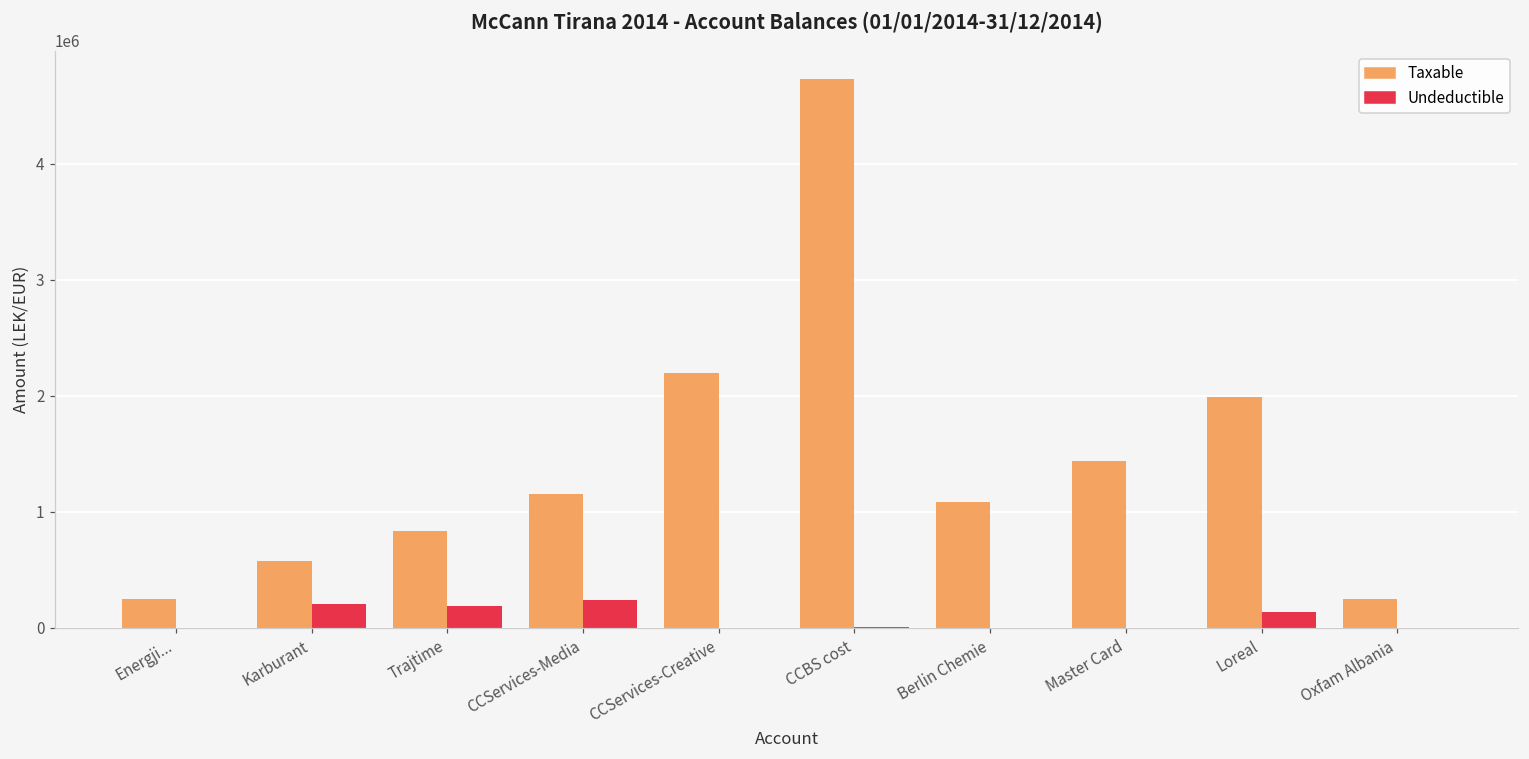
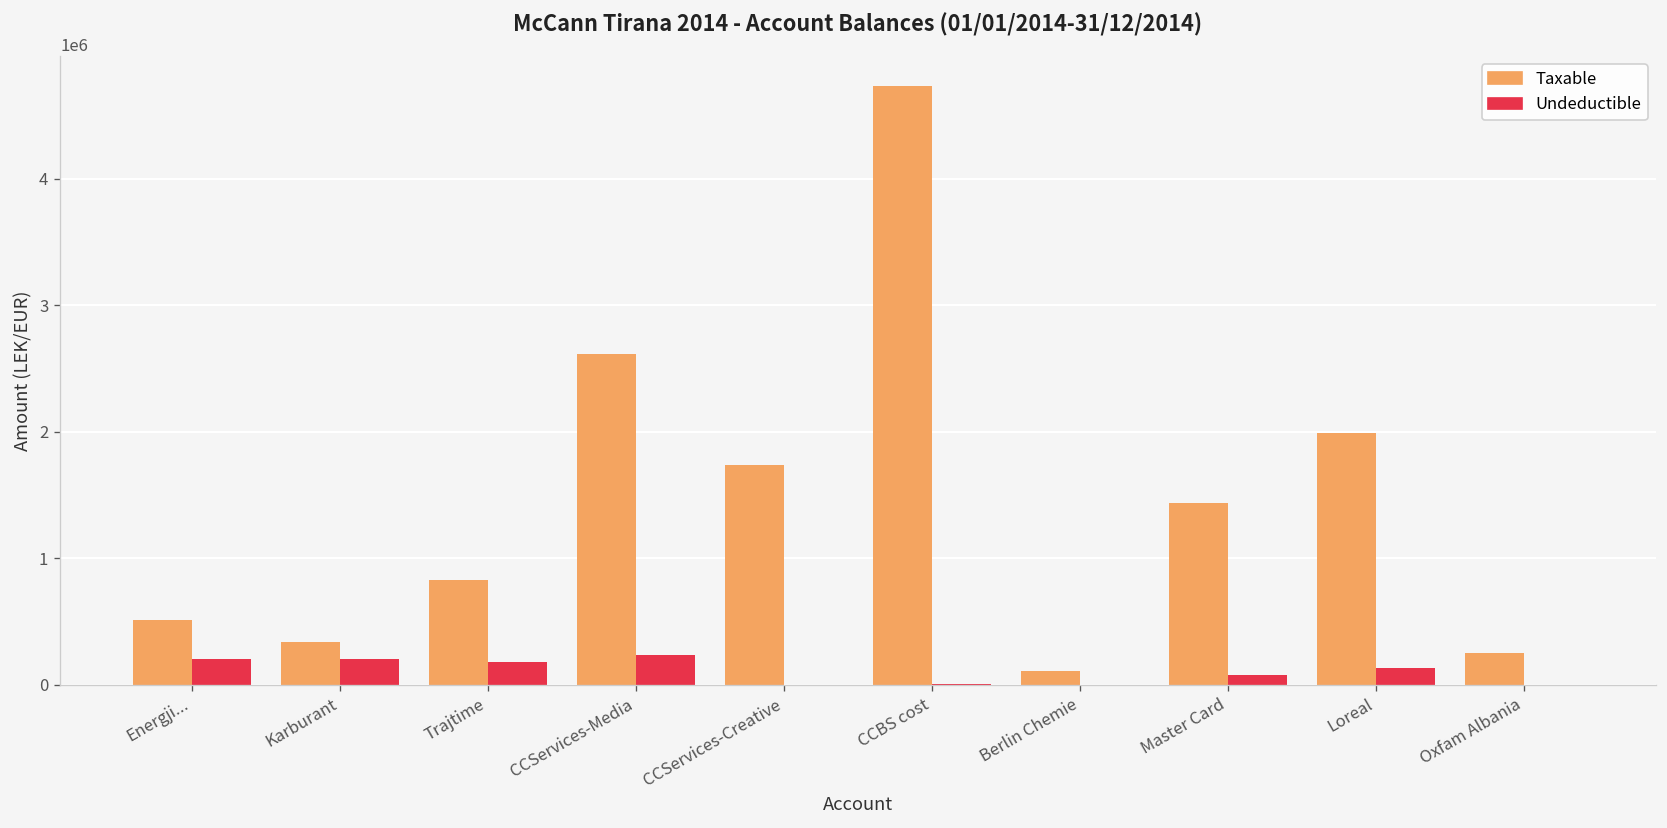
Taxable, Energji...: 250000 -> 510000
Undeductible, Energji...: 0 -> 200000
Taxable, Karburant: 580000 -> 340000
Taxable, CCServices-Media: 1150000 -> 2610000
Taxable, CCServices-Creative: 2200000 -> 1740000
Taxable, Berlin Chemie: 1080000 -> 110000
Undeductible, Master Card: 0 -> 80000
